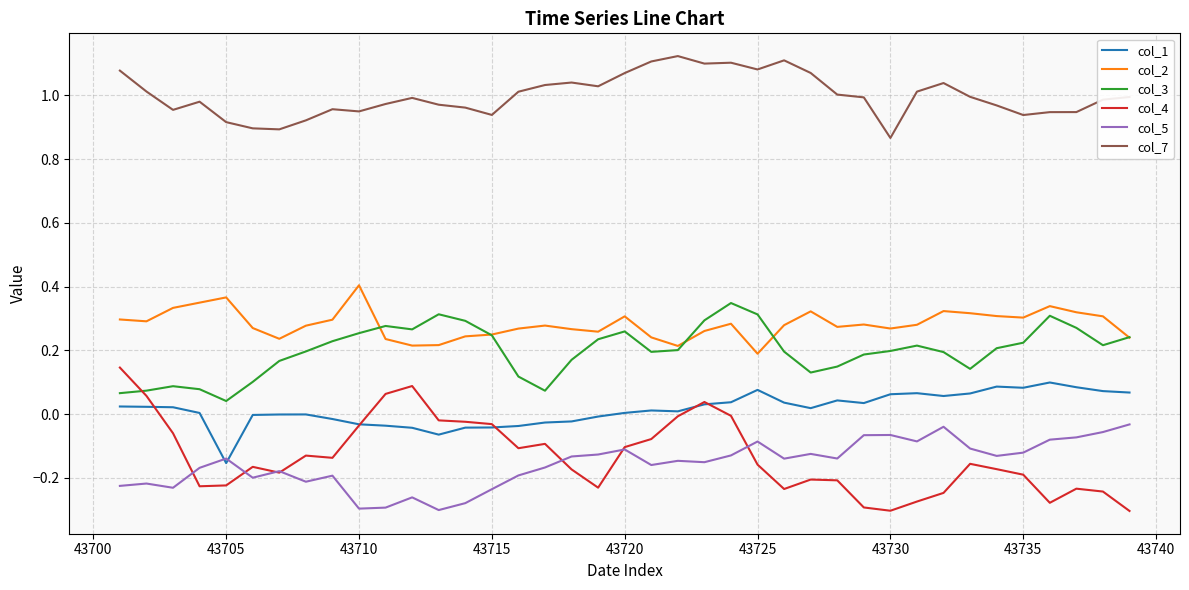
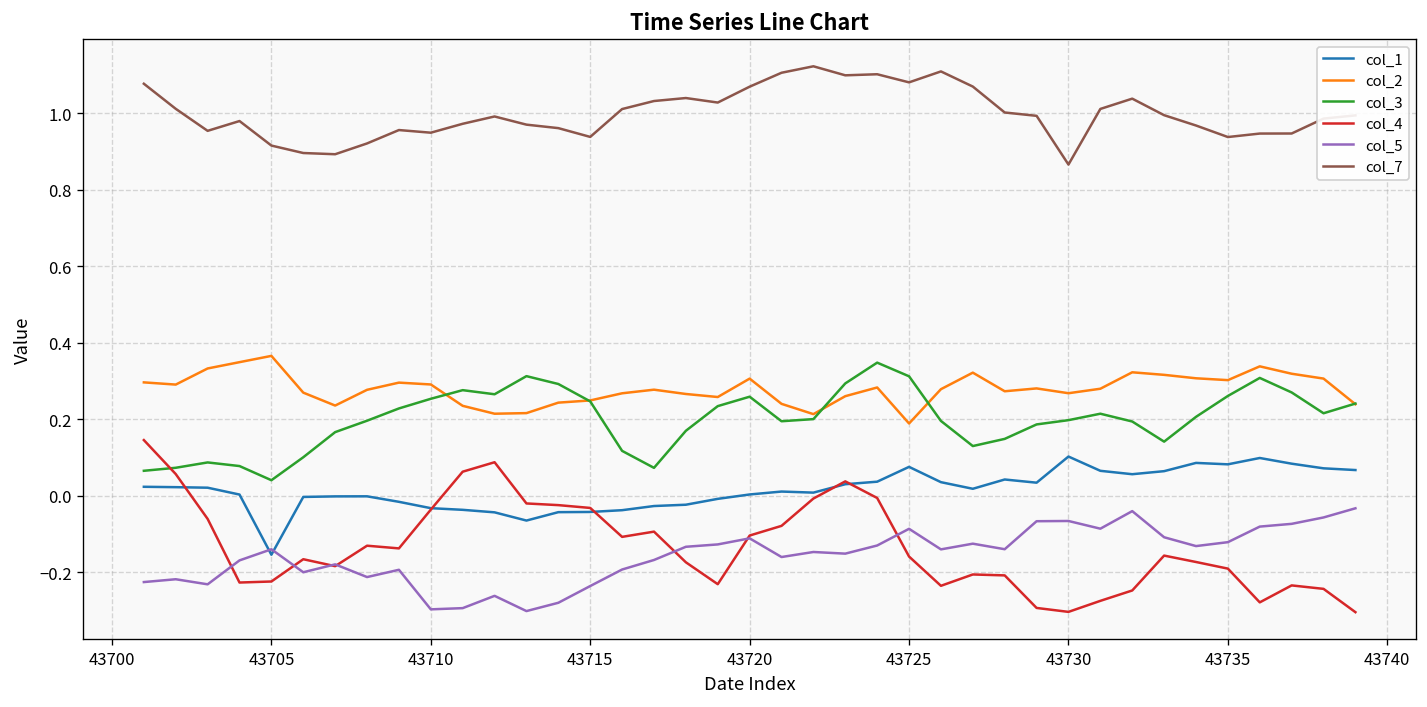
col_2, 43710: 0.40 -> 0.29
col_1, 43730: 0.06 -> 0.10
col_3, 43735: 0.22 -> 0.26
